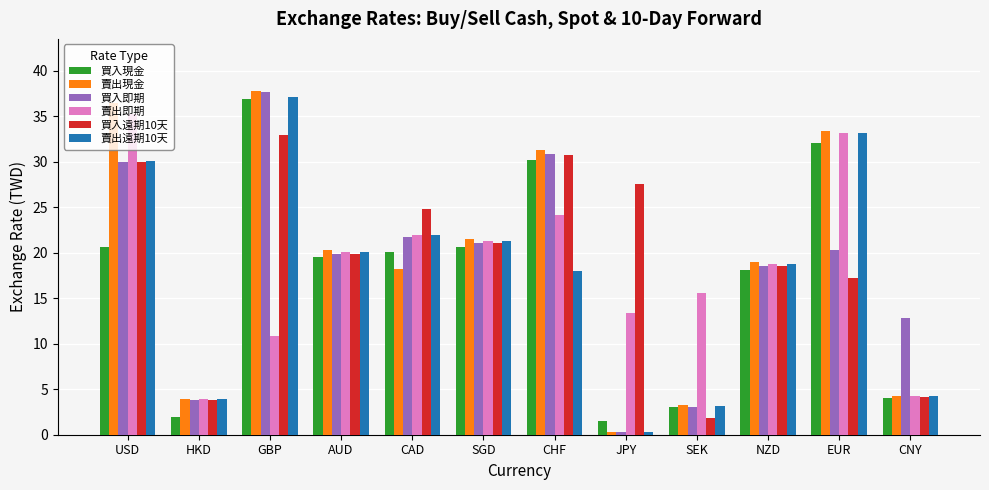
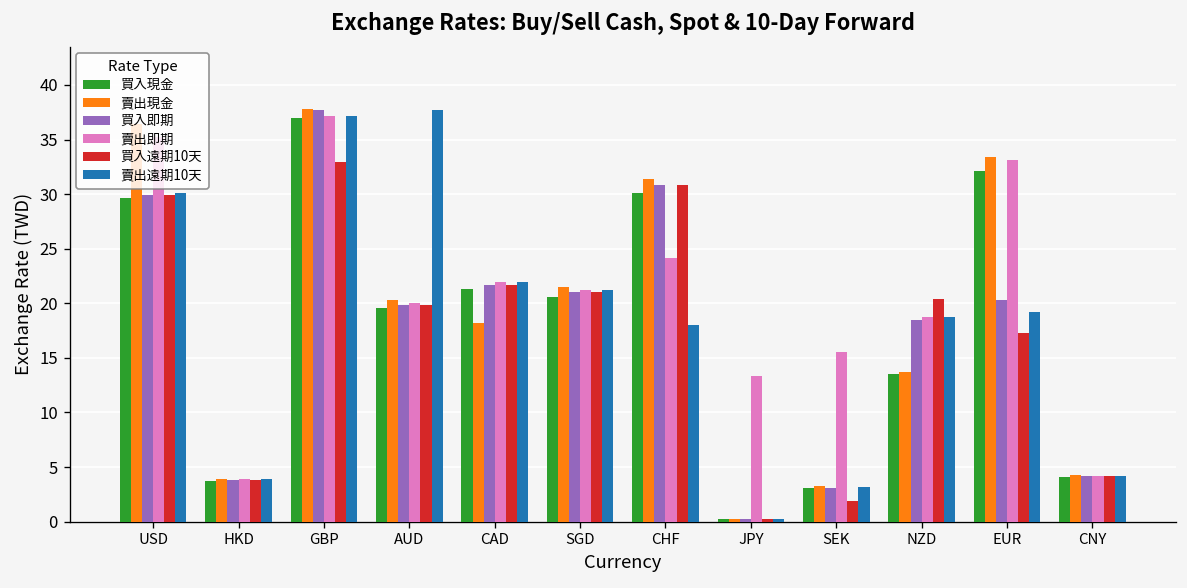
買入現金, USD: 21 -> 30
買入現金, HKD: 2 -> 4
賣出即期, GBP: 11 -> 37
賣出遠期10天, AUD: 20 -> 38
買入現金, CAD: 20 -> 21
買入遠期10天, CAD: 25 -> 22
買入現金, JPY: 1 -> 0
買入遠期10天, JPY: 28 -> 0
買入現金, NZD: 18 -> 14
賣出現金, NZD: 19 -> 14
買入遠期10天, NZD: 19 -> 20
賣出遠期10天, EUR: 33 -> 19
買入即期, CNY: 13 -> 4
